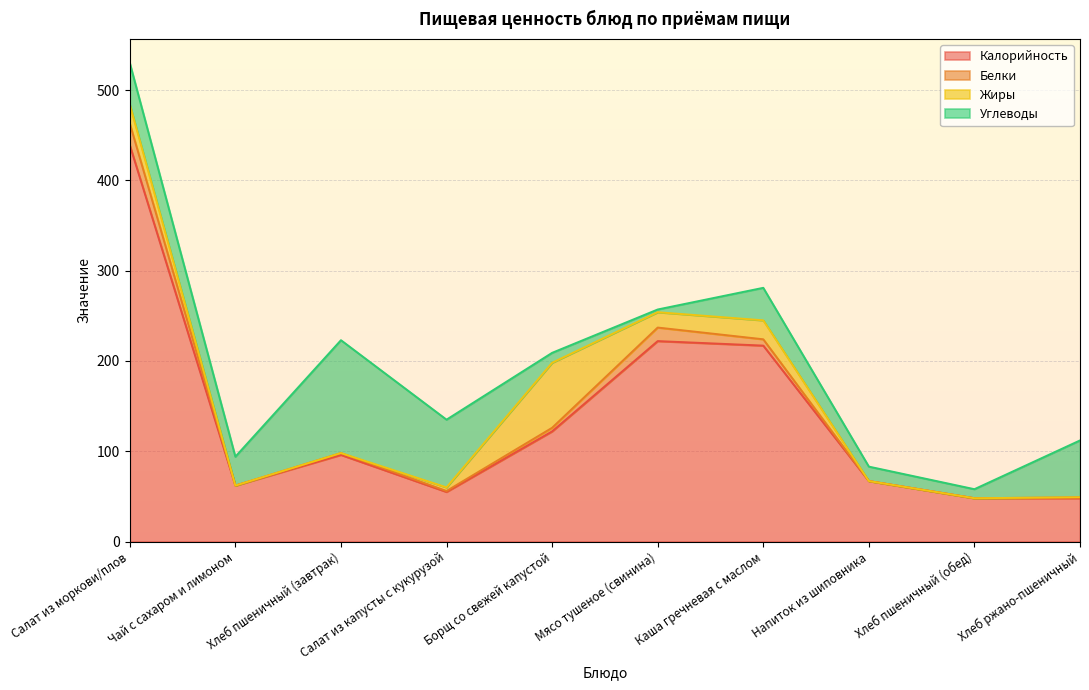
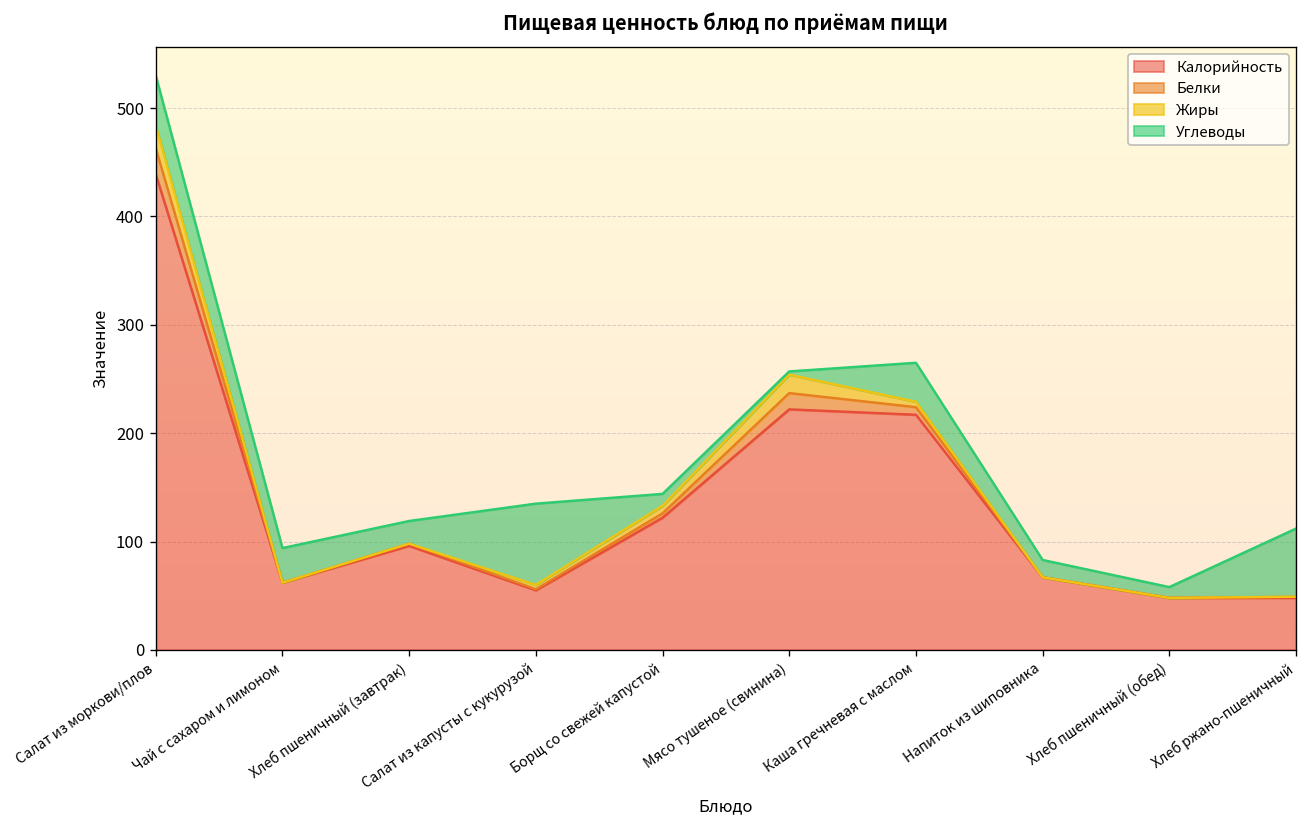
Углеводы, Хлеб пшеничный (завтрак): 130 -> 20
Жиры, Борщ со свежей капустой: 70 -> 10
Жиры, Каша гречневая с маслом: 20 -> 10
